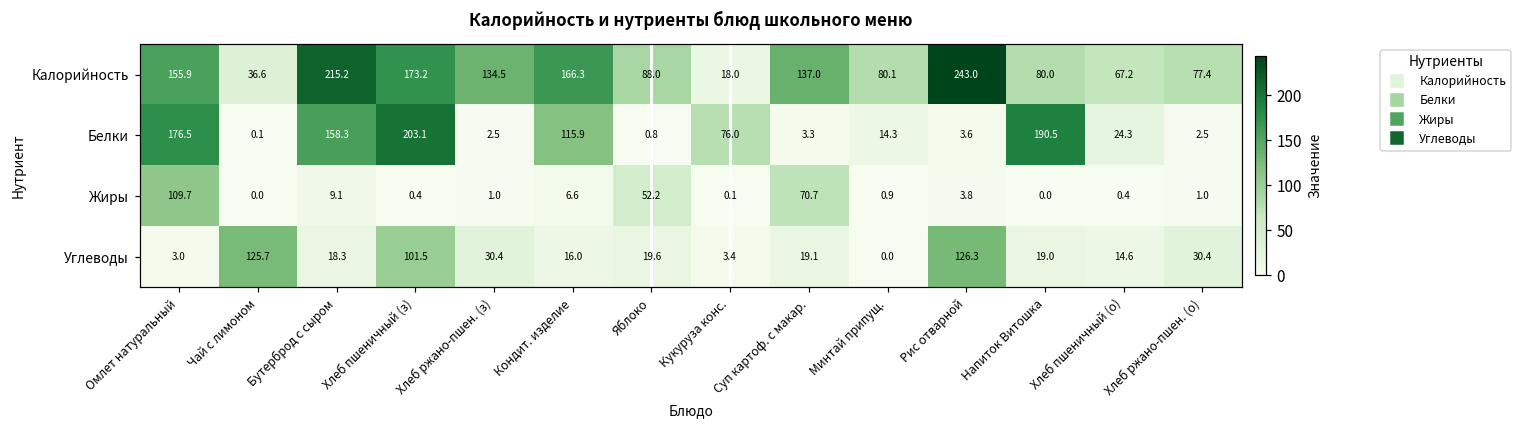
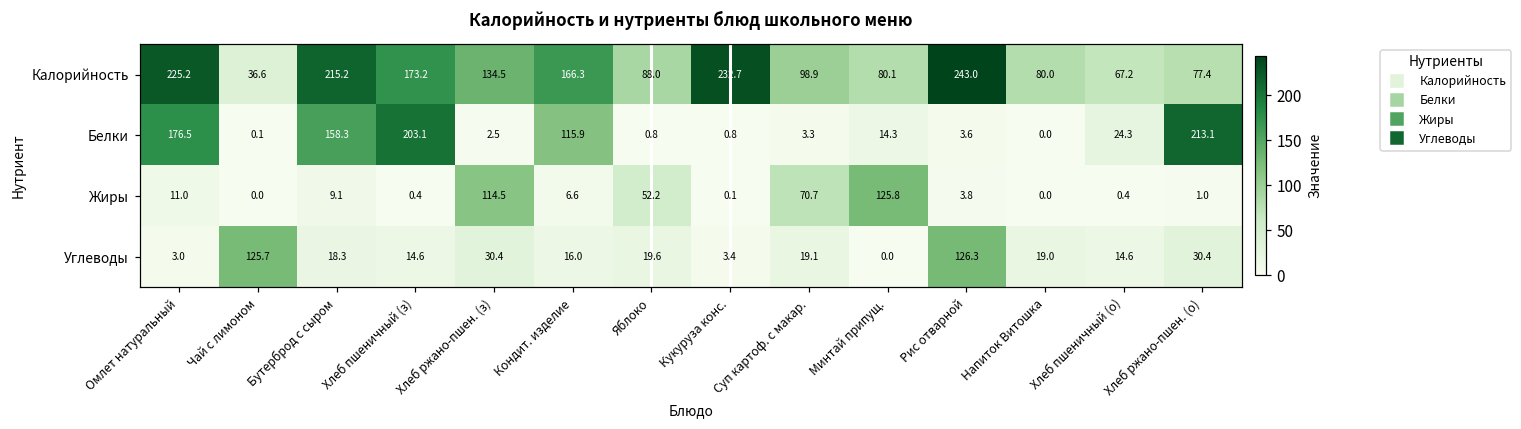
Калорийность, Омлет натуральный: 155.9 -> 225.2
Калорийность, Кукуруза конс.: 18.0 -> 232.7
Калорийность, Суп картоф. с макар.: 137.0 -> 98.9
Белки, Кукуруза конс.: 76.0 -> 0.8
Белки, Напиток Витошка: 190.5 -> 0.0
Белки, Хлеб ржано-пшен. (о): 2.5 -> 213.1
Жиры, Омлет натуральный: 109.7 -> 11.0
Жиры, Хлеб ржано-пшен. (з): 1.0 -> 114.5
Жиры, Минтай припущ.: 0.9 -> 125.8
Углеводы, Хлеб пшеничный (з): 101.5 -> 14.6
